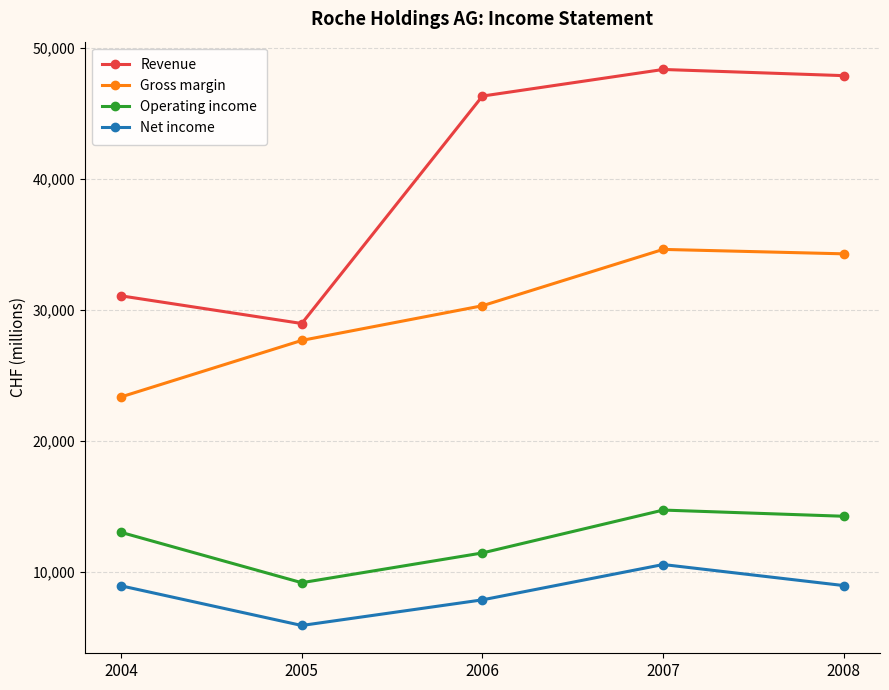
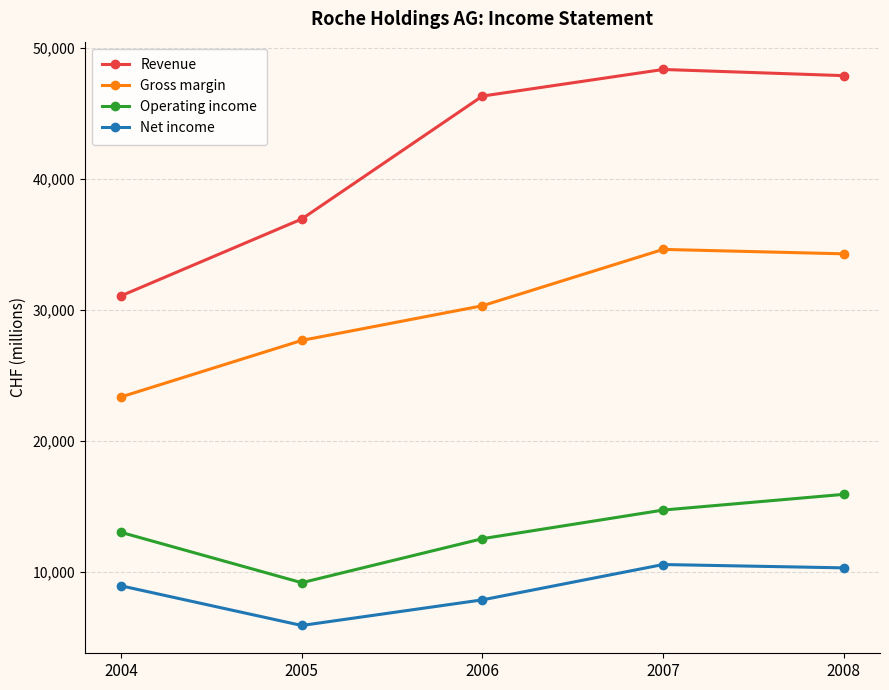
Revenue, 2005: 29,000 -> 37,000
Operating income, 2006: 11,500 -> 12,600
Operating income, 2008: 14,300 -> 15,900
Net income, 2008: 9,000 -> 10,300
